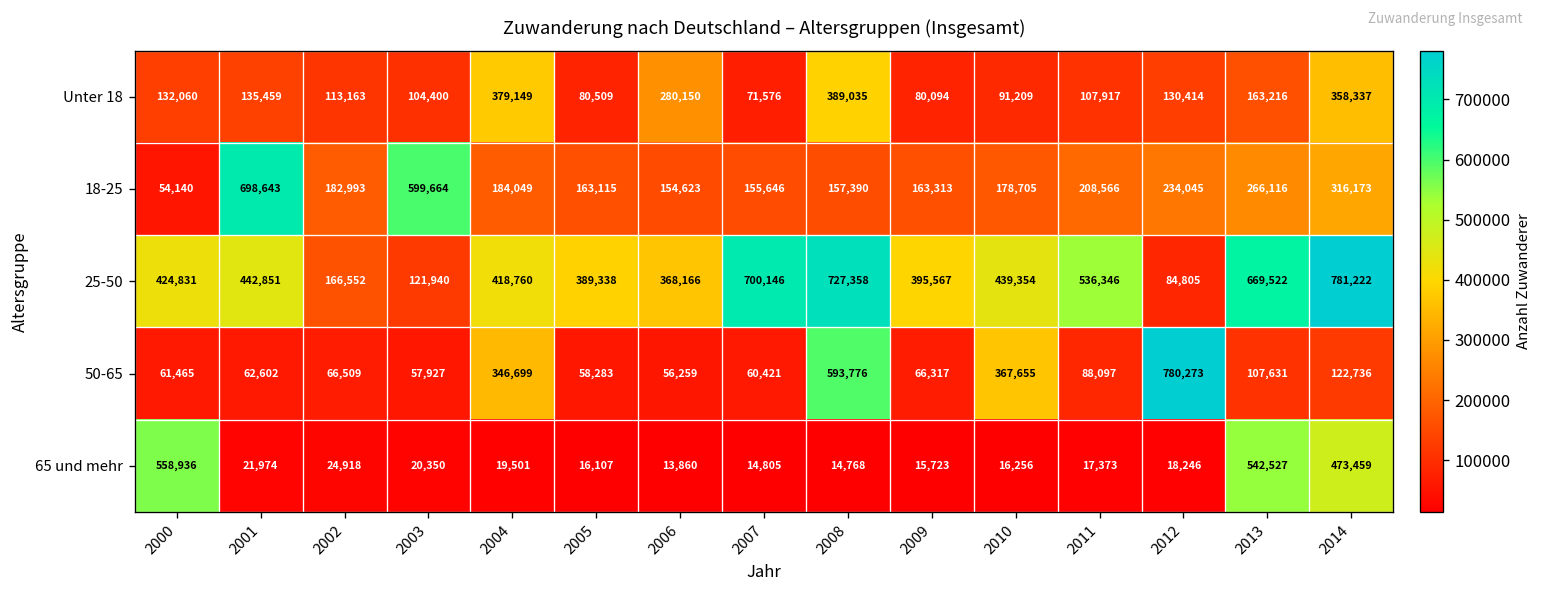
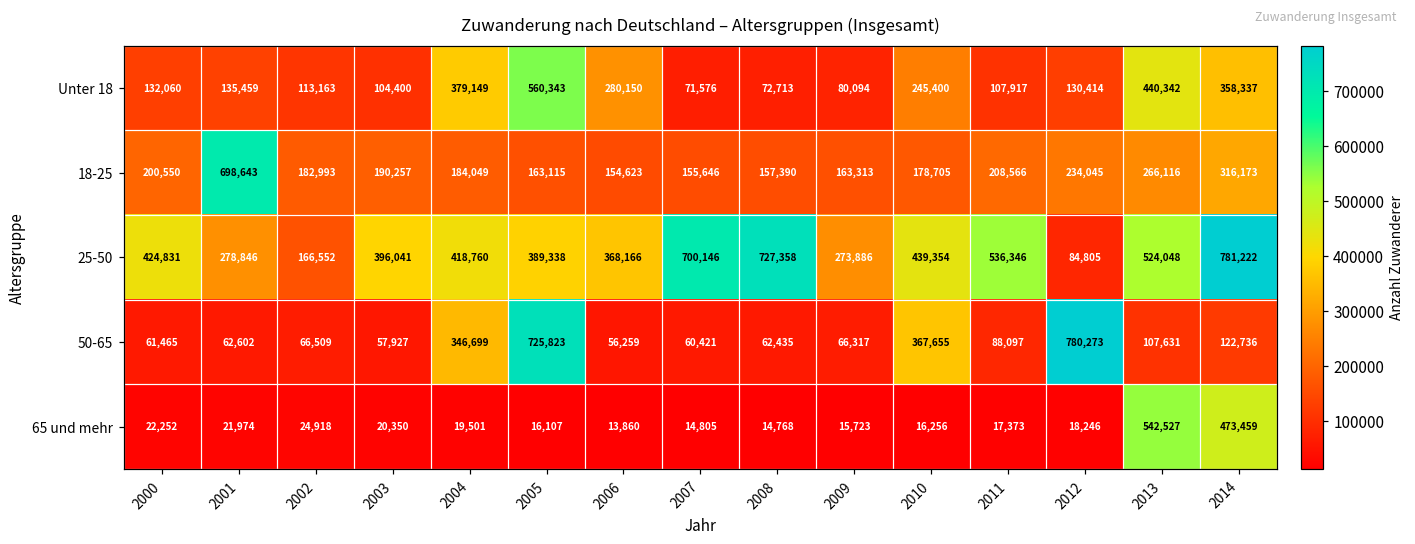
Unter 18, 2005: 80,509 -> 560,343
Unter 18, 2008: 389,035 -> 72,713
Unter 18, 2010: 91,209 -> 245,400
Unter 18, 2013: 163,216 -> 440,342
18-25, 2000: 54,140 -> 200,550
18-25, 2003: 599,664 -> 190,257
25-50, 2001: 442,851 -> 278,846
25-50, 2003: 121,940 -> 396,041
25-50, 2009: 395,567 -> 273,886
25-50, 2013: 669,522 -> 524,048
50-65, 2005: 58,283 -> 725,823
50-65, 2008: 593,776 -> 62,435
65 und mehr, 2000: 558,936 -> 22,252
